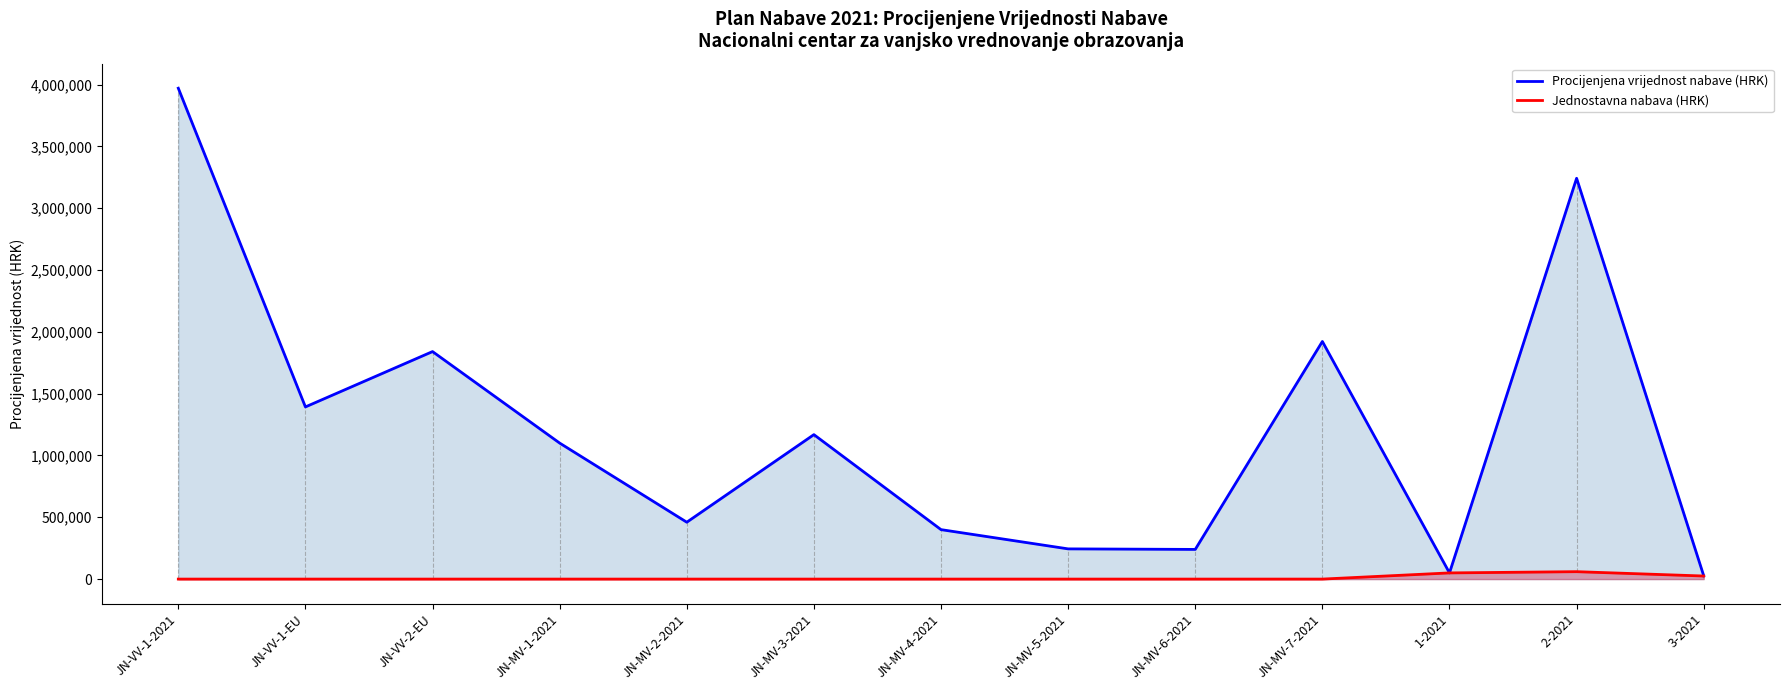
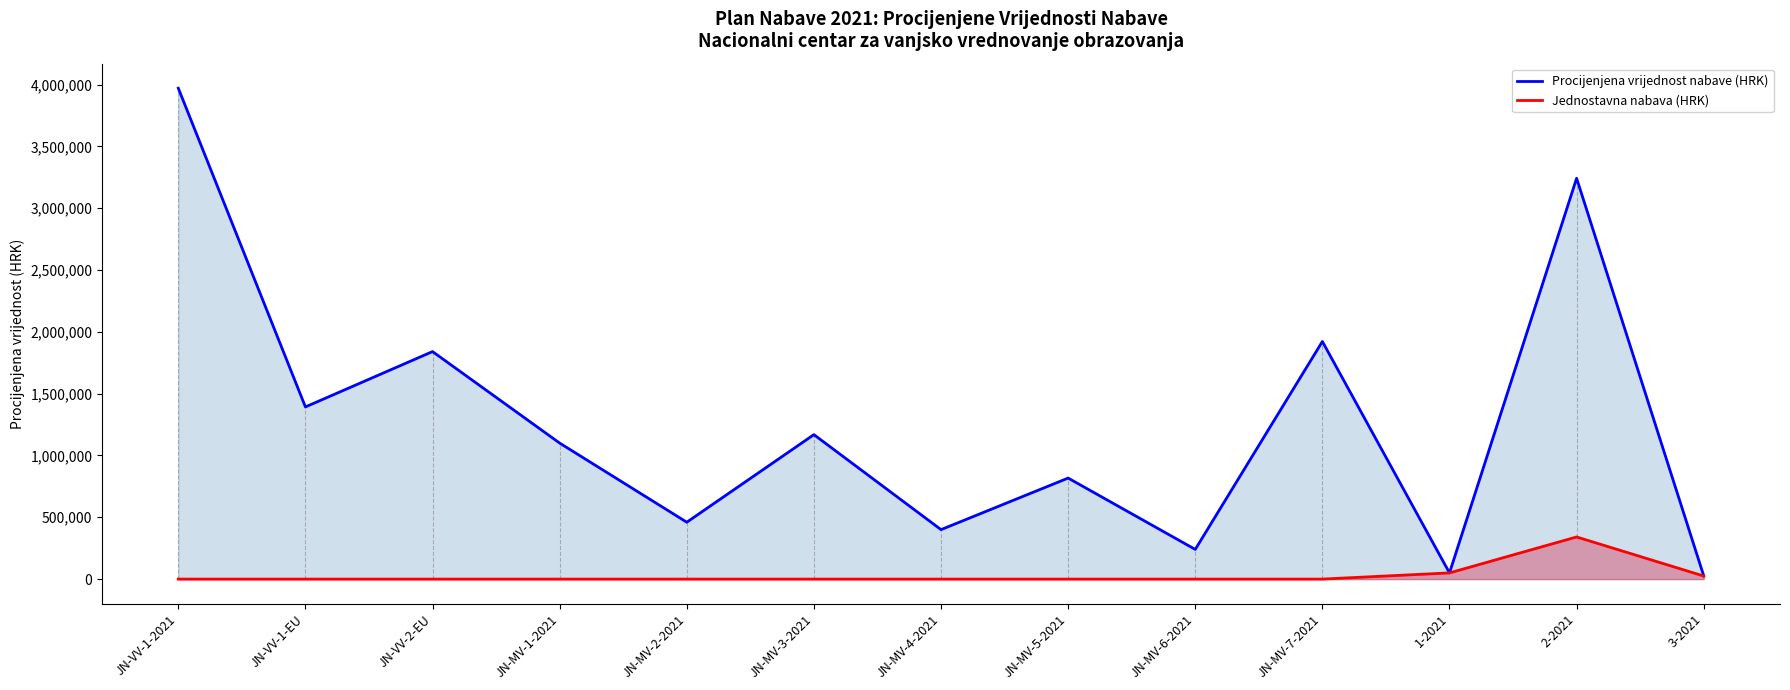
Procijenjena vrijednost nabave (HRK), JN-MV-5-2021: 240,000 -> 820,000
Jednostavna nabava (HRK), 2-2021: 60,000 -> 340,000
